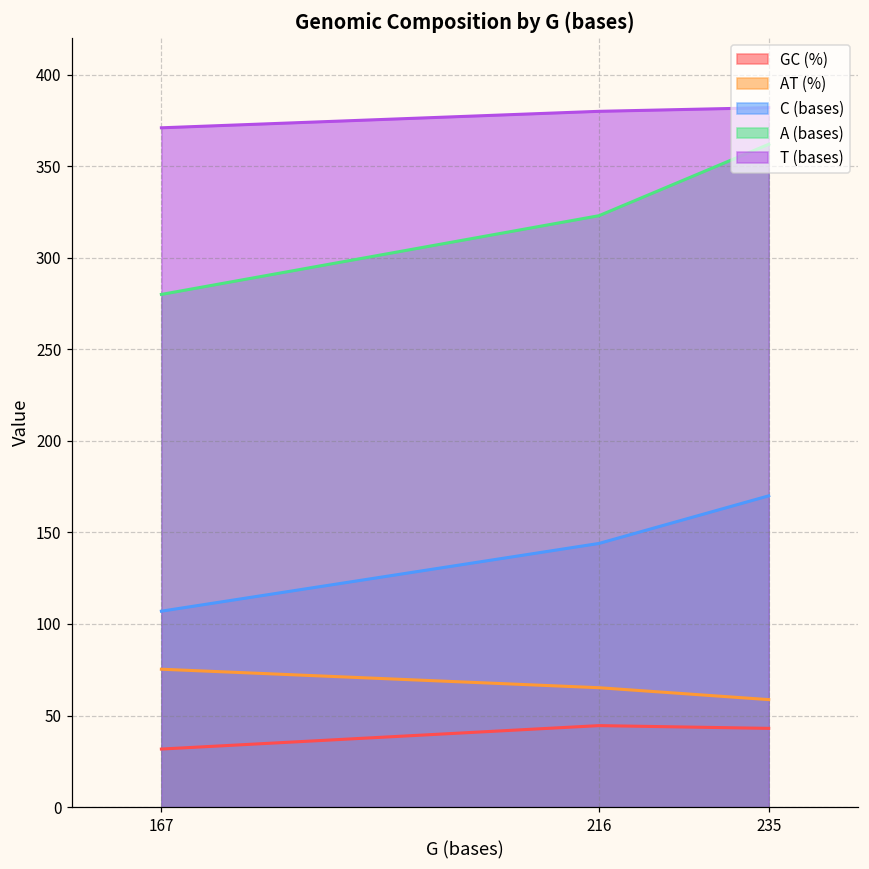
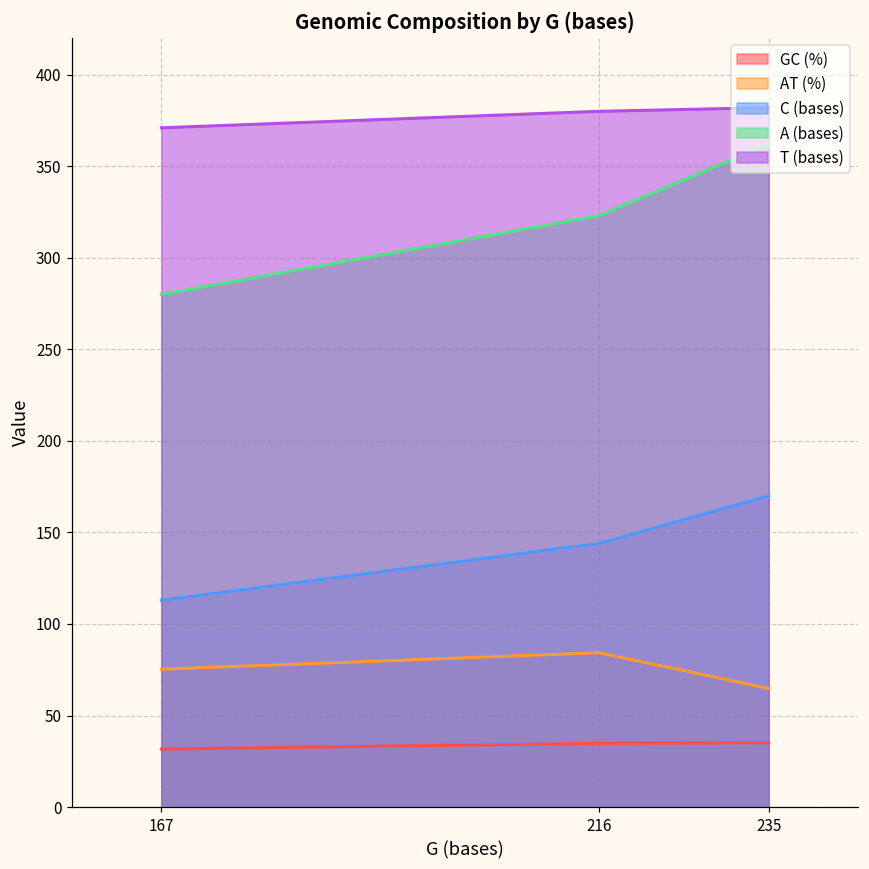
C (bases), 167: 107 -> 113
GC (%), 216: 45 -> 35
AT (%), 216: 65 -> 84
GC (%), 235: 43 -> 35
AT (%), 235: 59 -> 65
